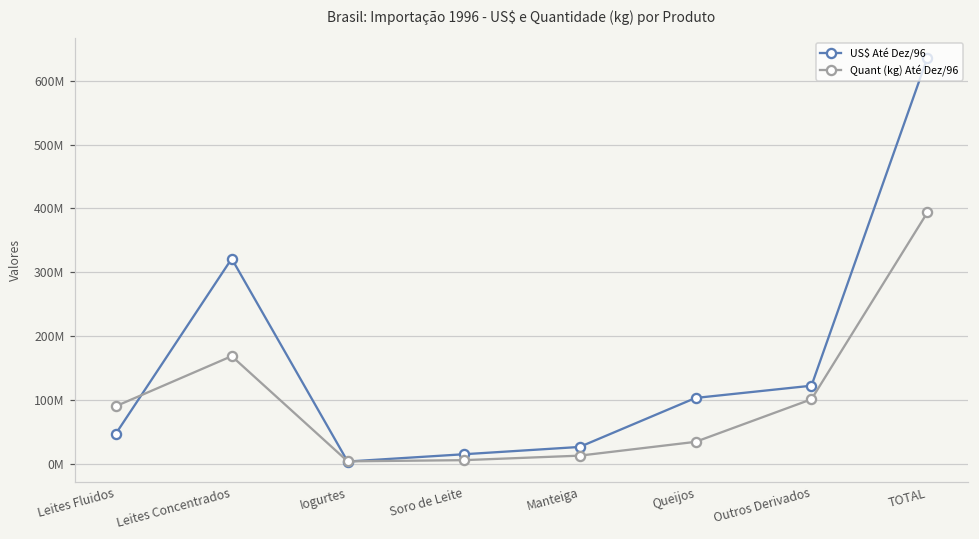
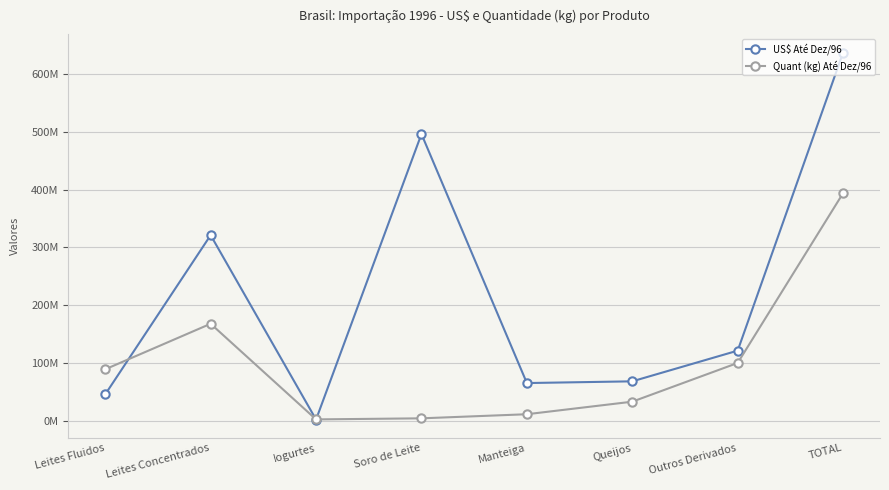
US$ Até Dez/96, Soro de Leite: 10000000 -> 500000000
US$ Até Dez/96, Manteiga: 30000000 -> 70000000
US$ Até Dez/96, Queijos: 100000000 -> 70000000
